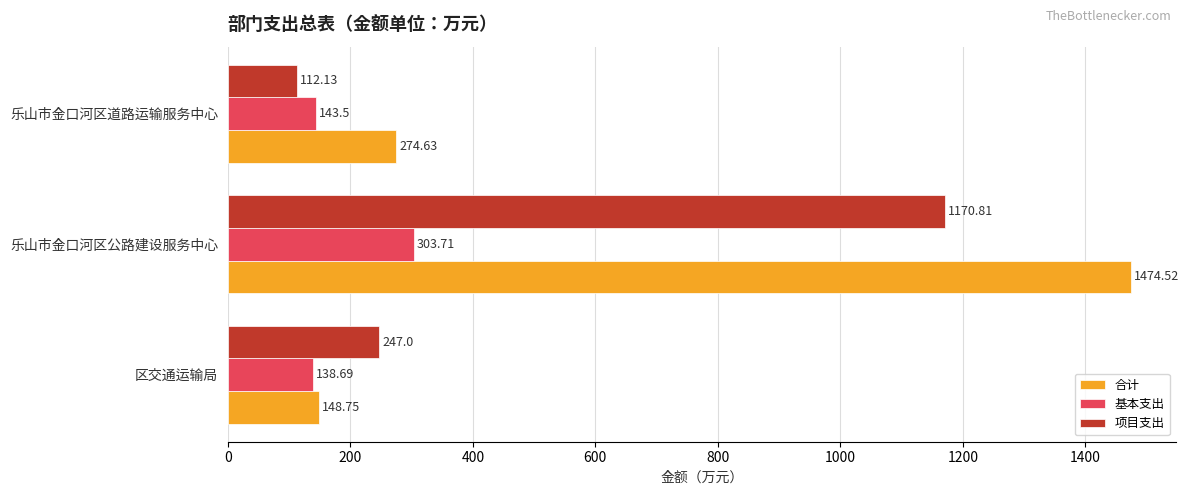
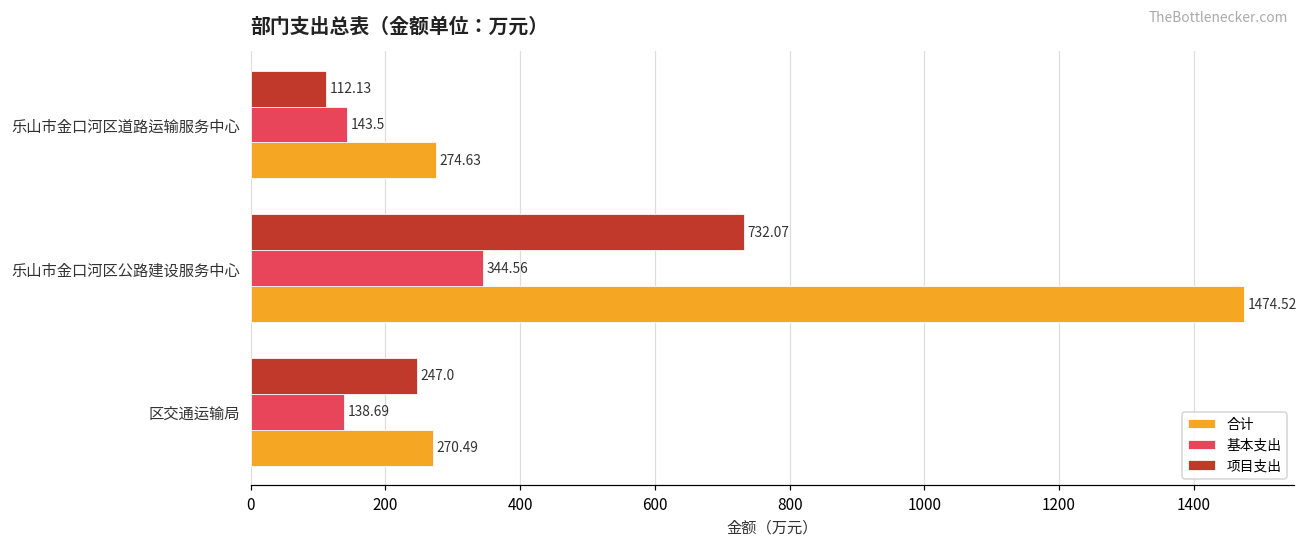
项目支出, 乐山市金口河区公路建设服务中心: 1170.81 -> 732.07
基本支出, 乐山市金口河区公路建设服务中心: 303.71 -> 344.56
合计, 区交通运输局: 148.75 -> 270.49
